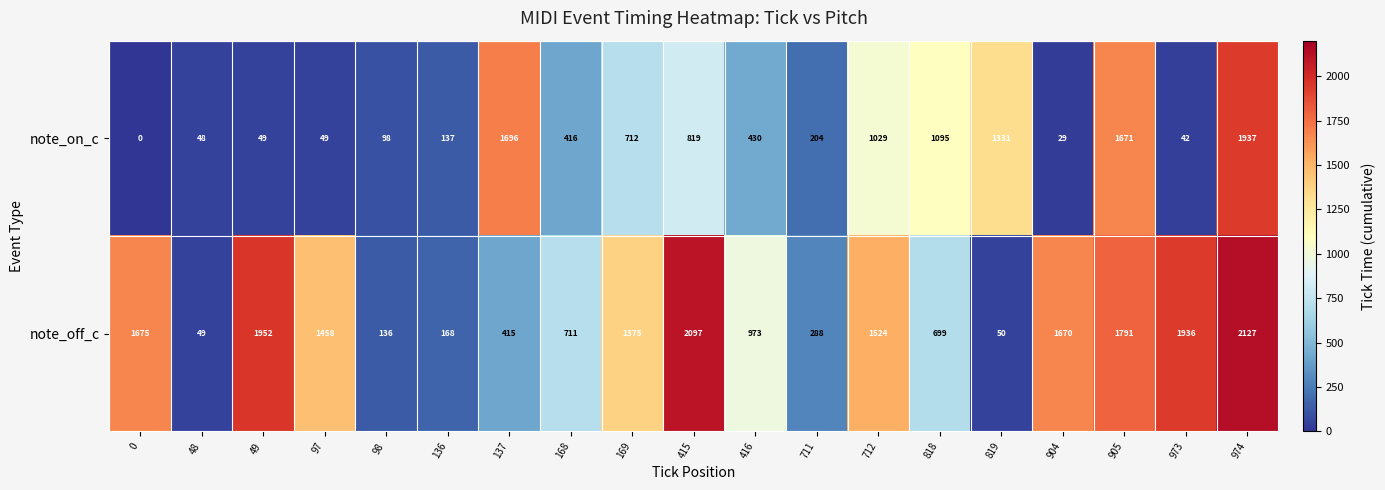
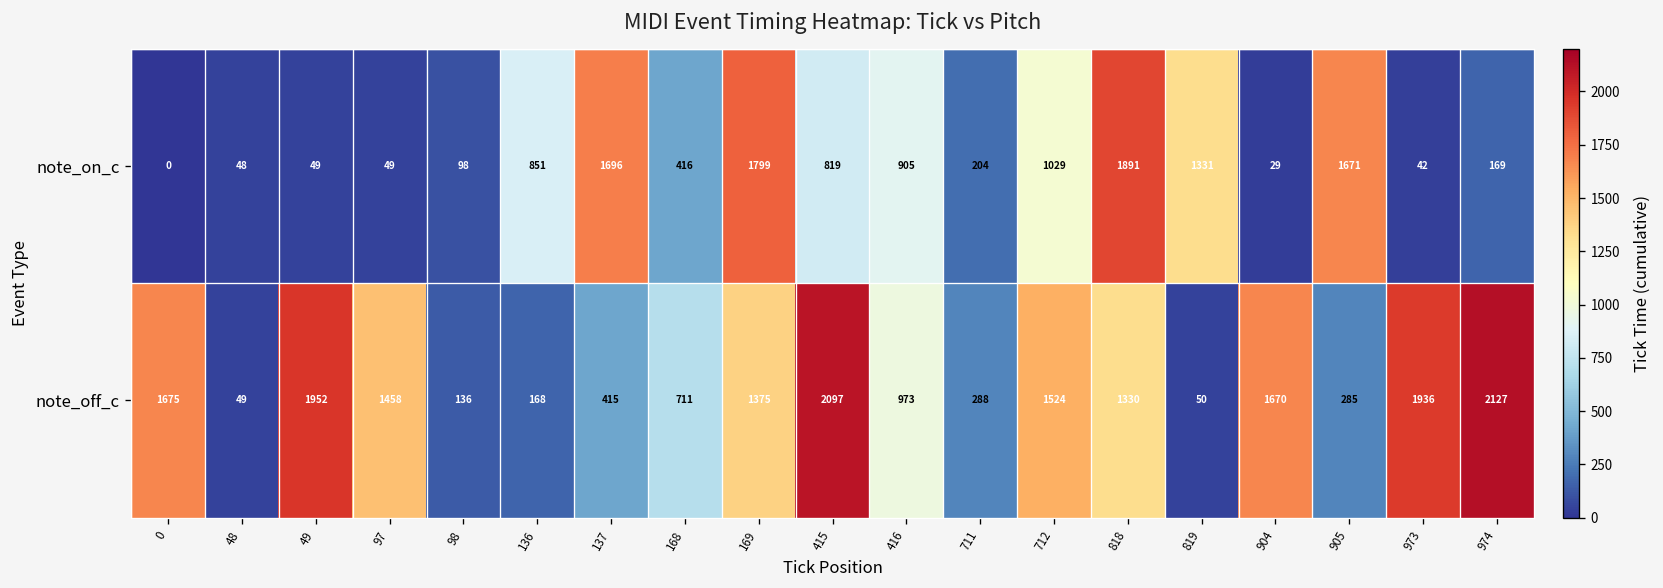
note_on_c, 136: 137 -> 851
note_on_c, 169: 712 -> 1799
note_on_c, 416: 430 -> 905
note_on_c, 818: 1095 -> 1891
note_on_c, 974: 1937 -> 169
note_off_c, 818: 699 -> 1330
note_off_c, 905: 1791 -> 285
